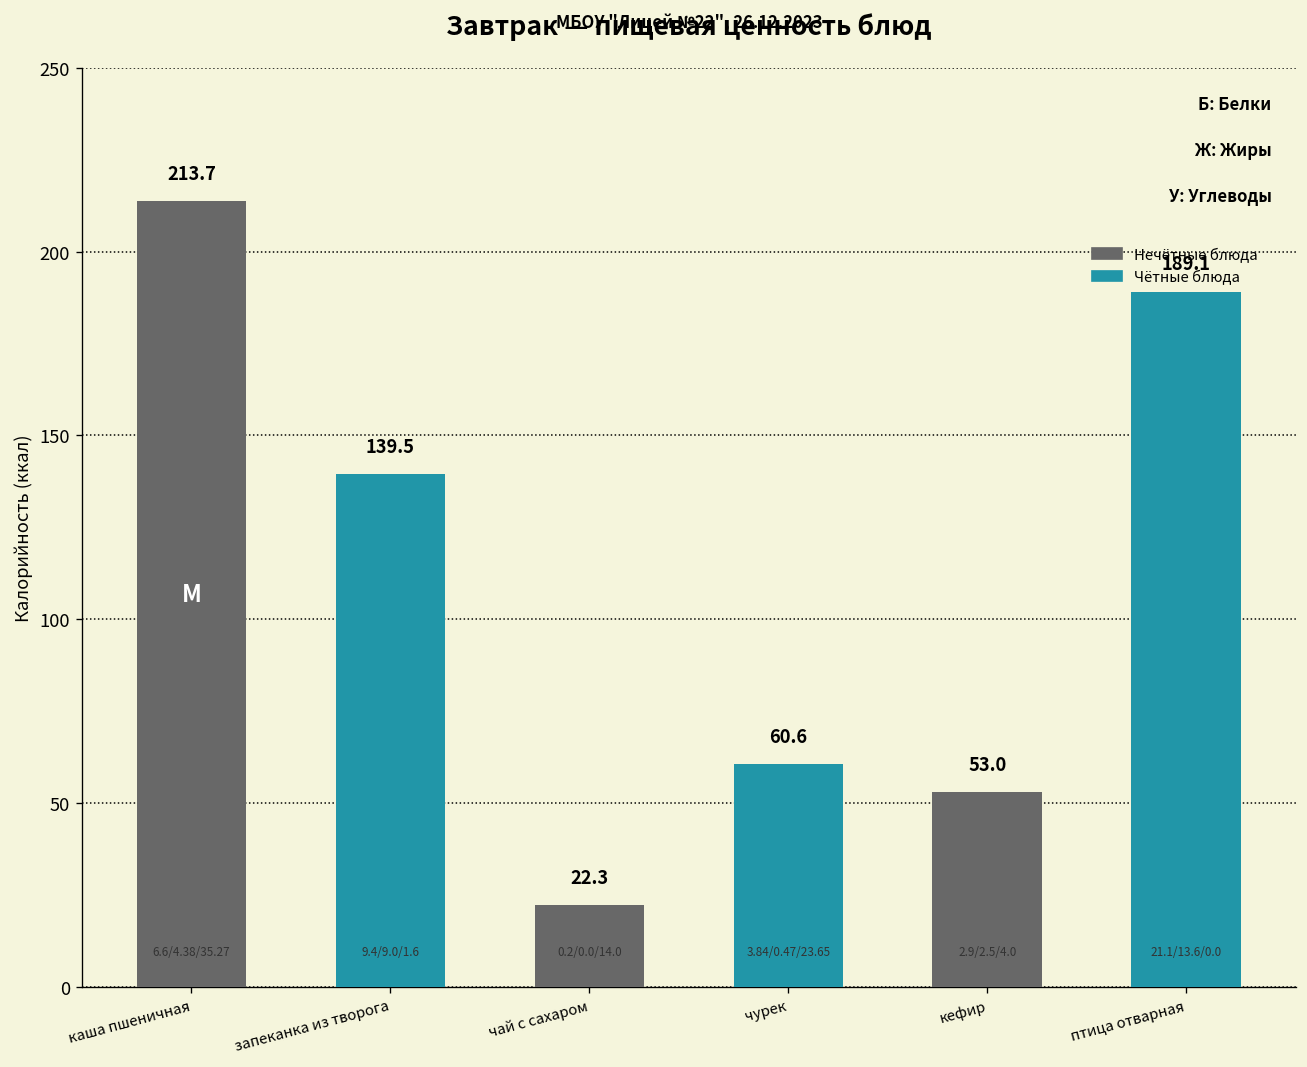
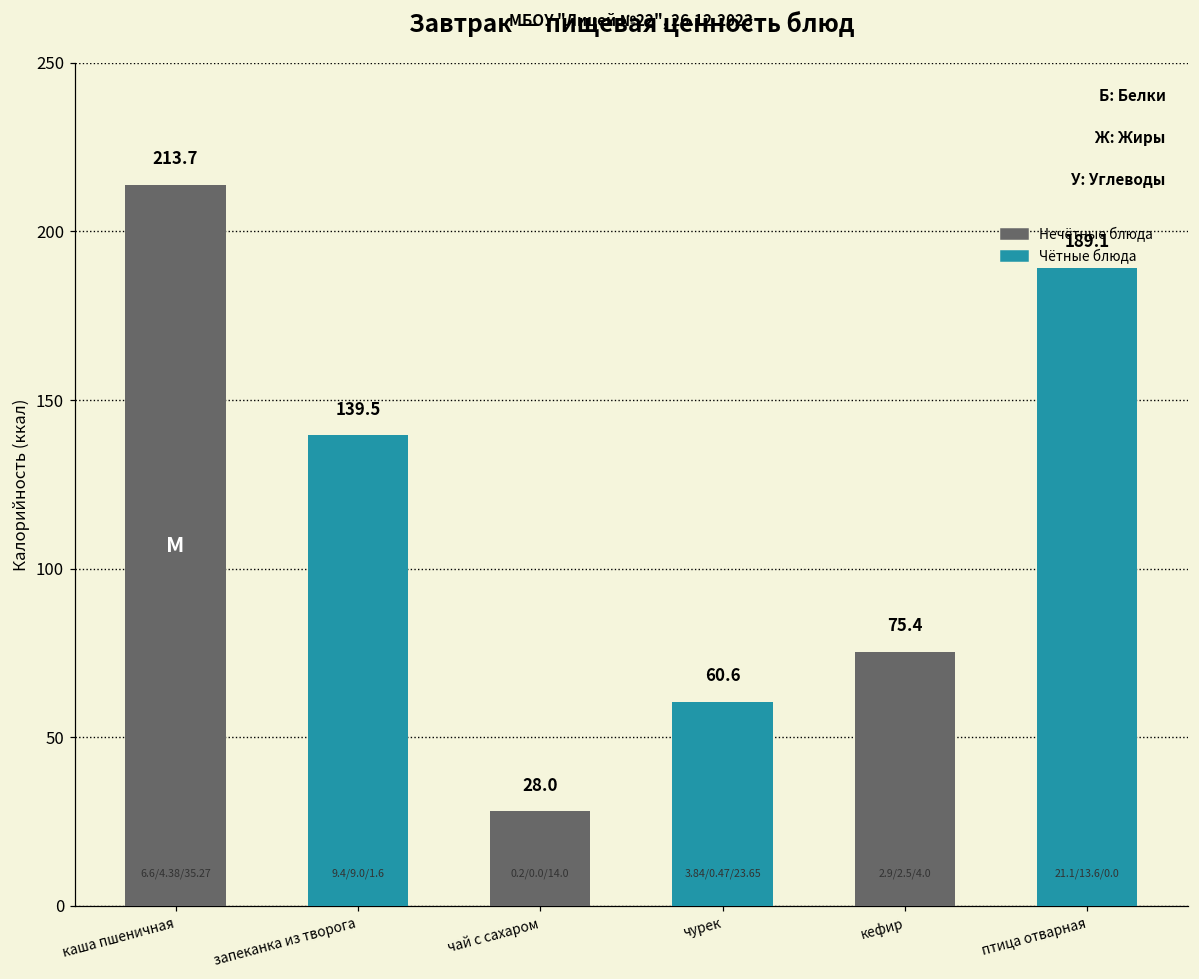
чай с сахаром: 22.3 -> 28.0
кефир: 53.0 -> 75.4
